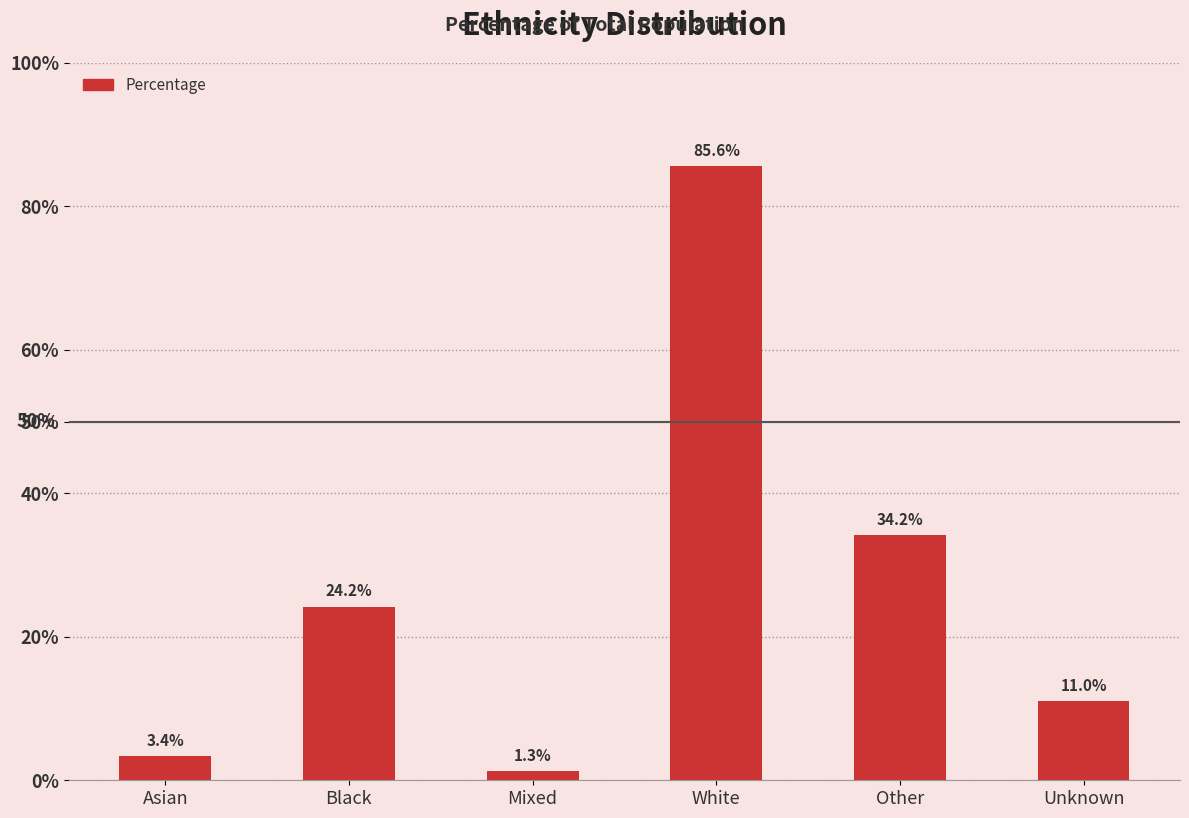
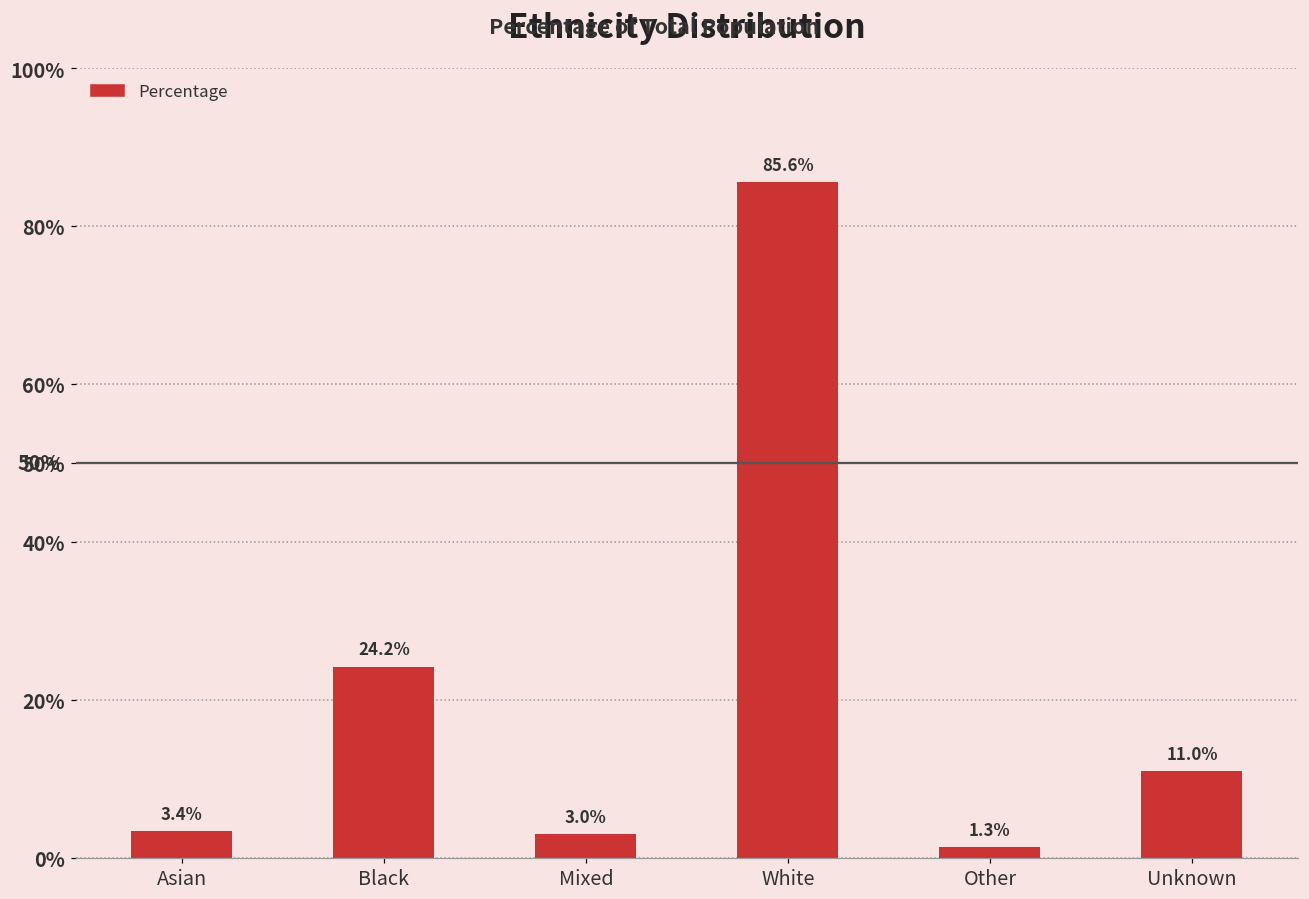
Mixed: 1.3% -> 3.0%
Other: 34.2% -> 1.3%
